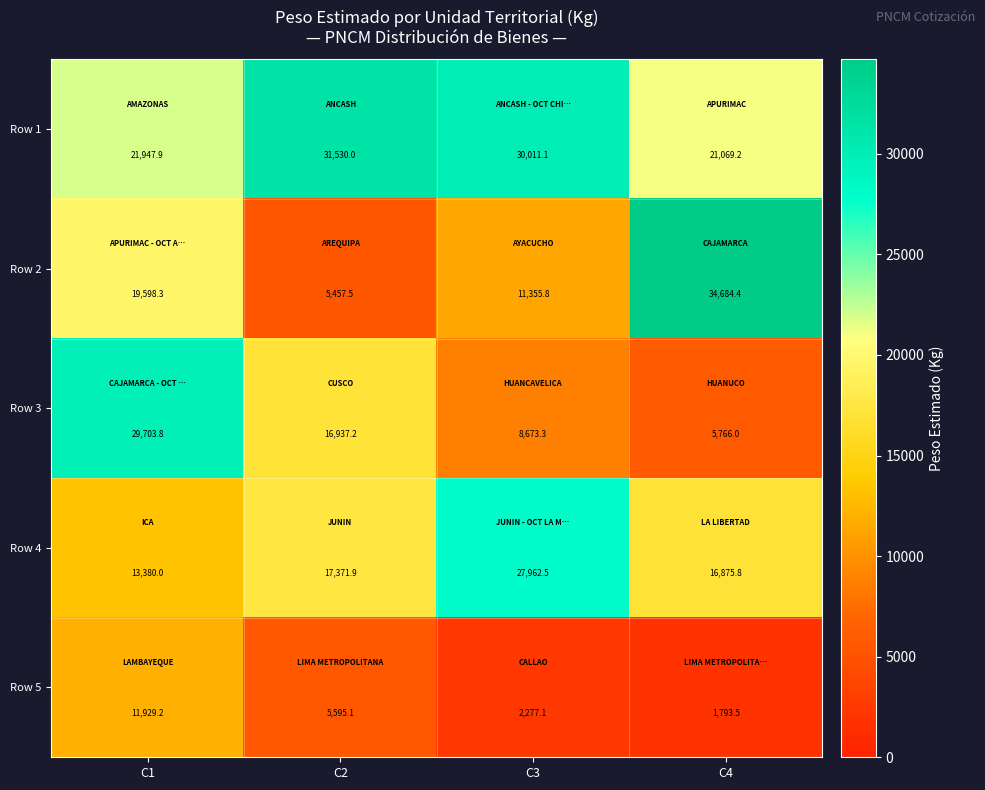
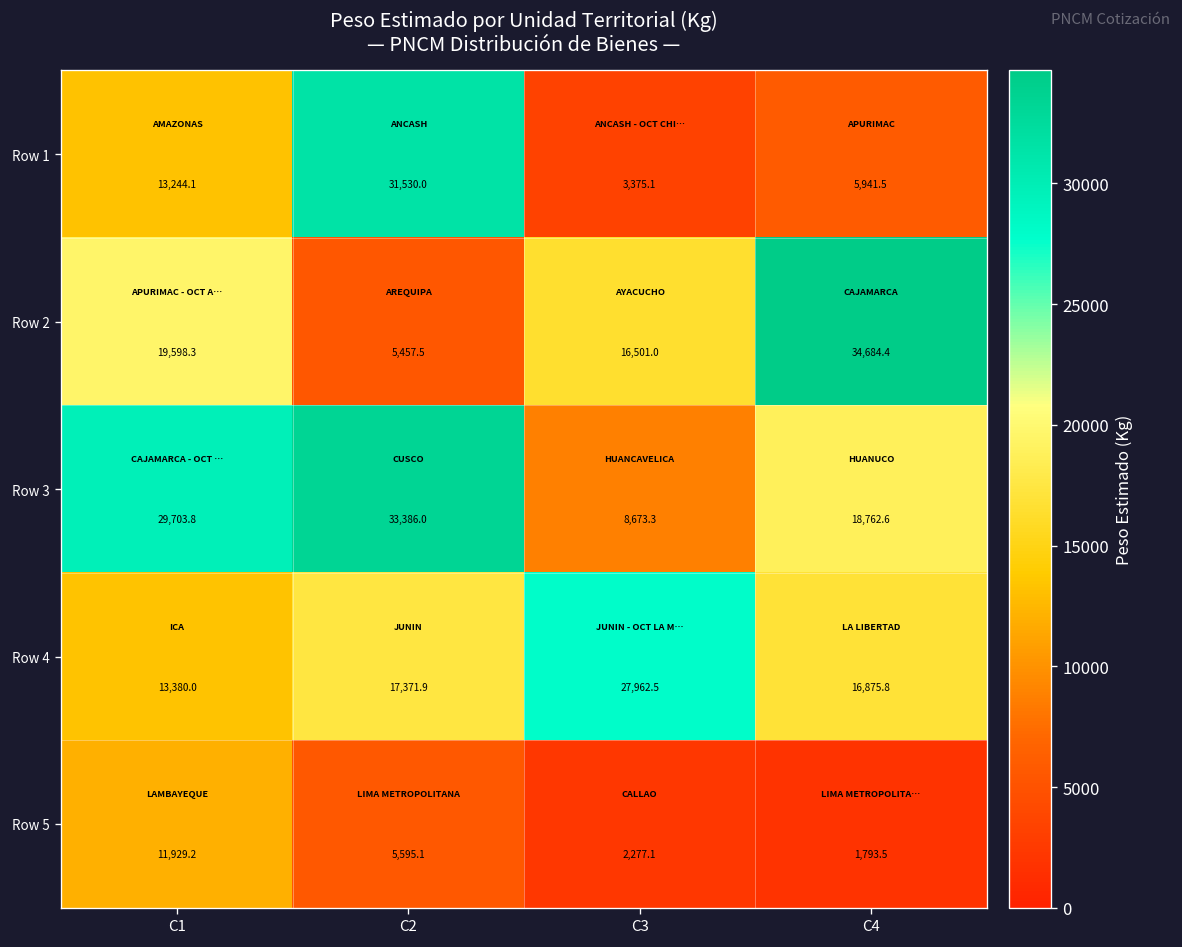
Row 1, C1: 21,947.9 -> 13,244.1
Row 1, C3: 30,011.1 -> 3,375.1
Row 1, C4: 21,069.2 -> 5,941.5
Row 2, C3: 11,355.8 -> 16,501.0
Row 3, C2: 16,937.2 -> 33,386.0
Row 3, C4: 5,766.0 -> 18,762.6
